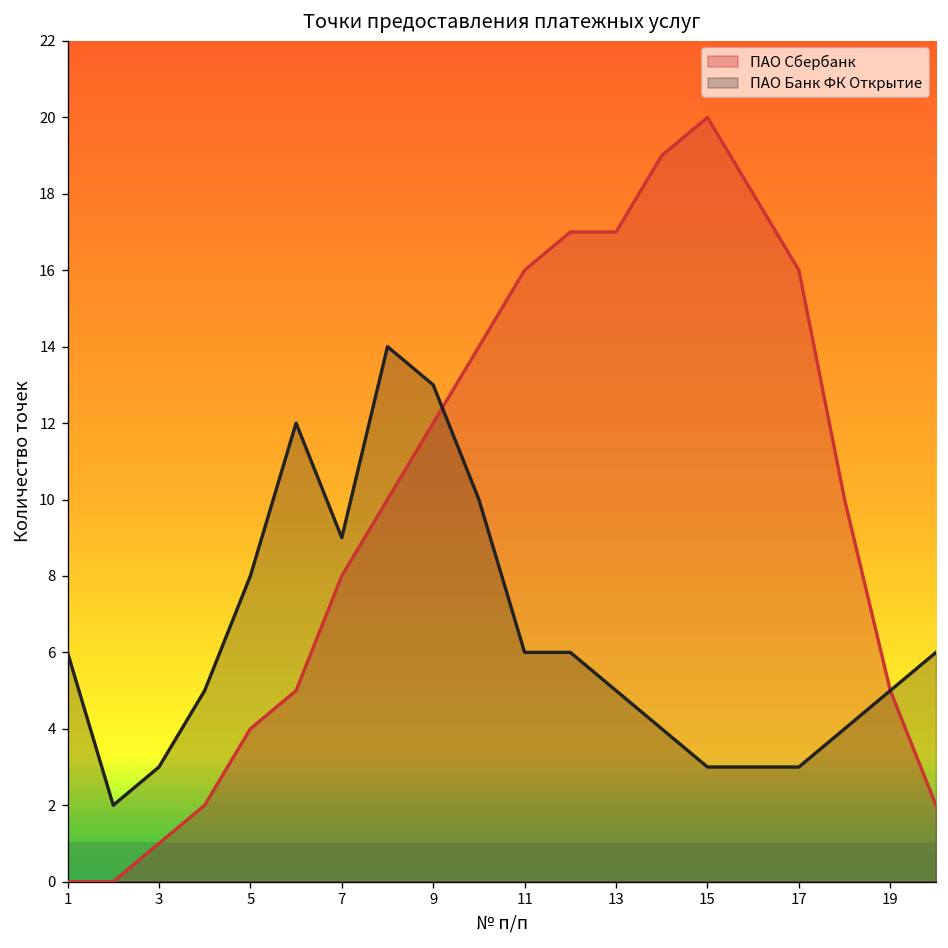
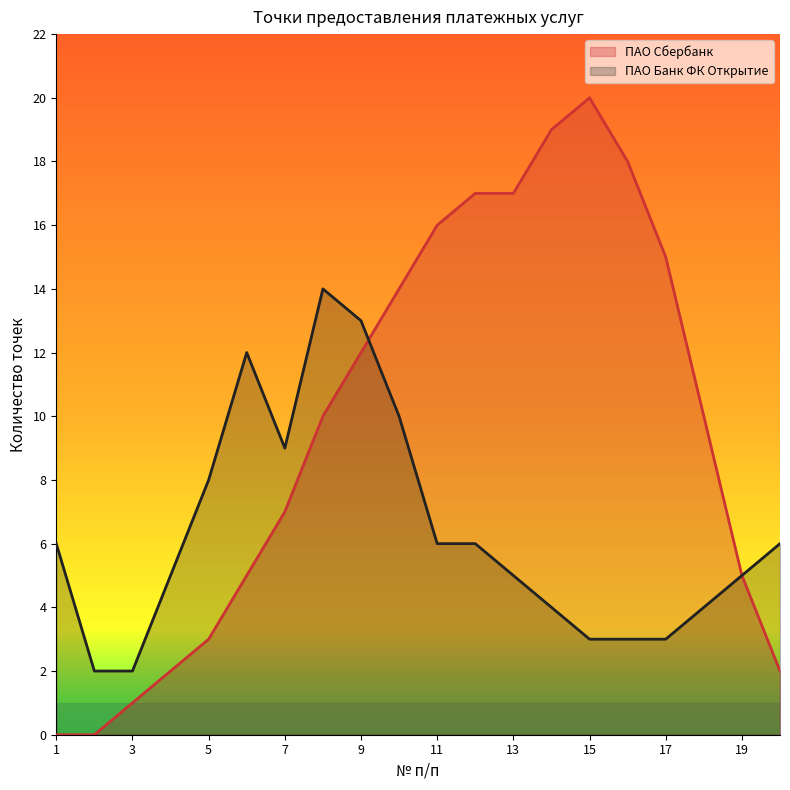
ПАО Банк ФК Открытие, 3: 3 -> 2
ПАО Сбербанк, 5: 4 -> 3
ПАО Сбербанк, 7: 8 -> 7
ПАО Сбербанк, 17: 16 -> 15
